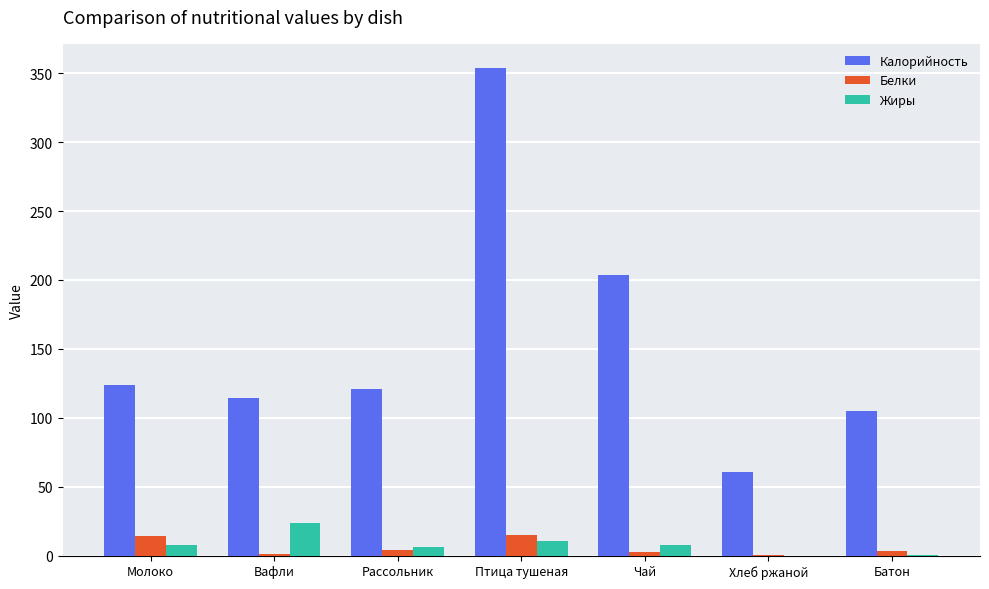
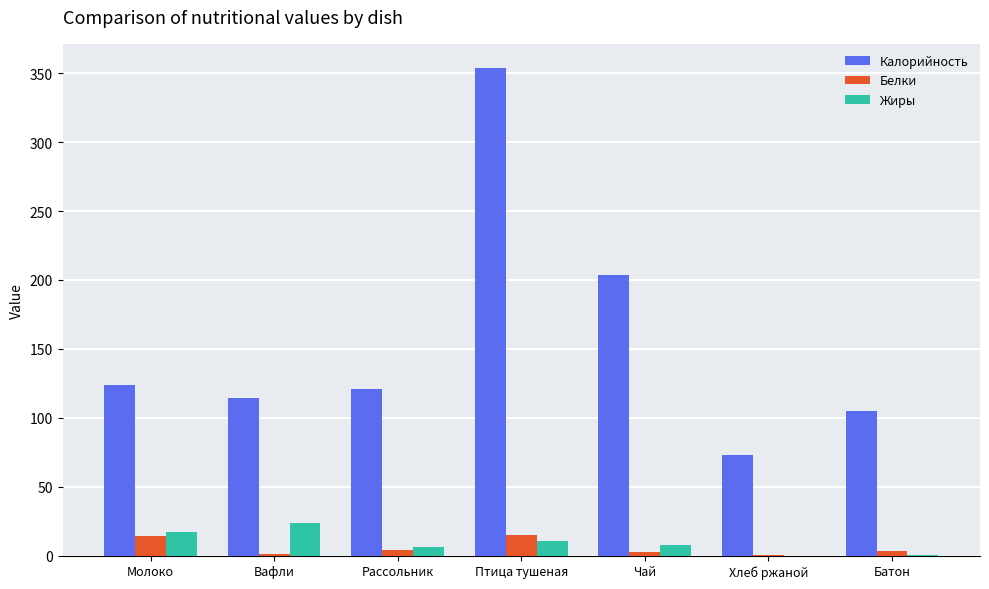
Жиры, Молоко: 8 -> 17
Калорийность, Хлеб ржаной: 61 -> 73
